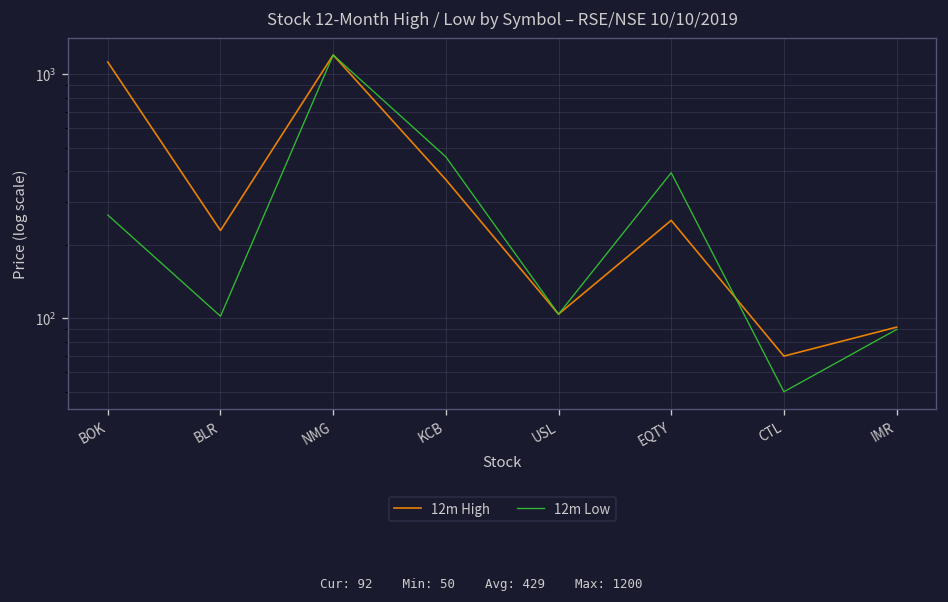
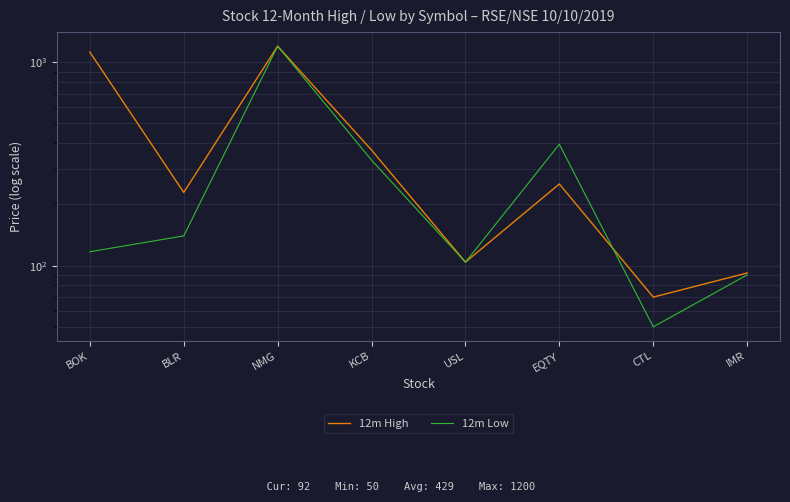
12m Low, BOK: 270 -> 120
12m Low, BLR: 100 -> 140
12m Low, KCB: 460 -> 330
